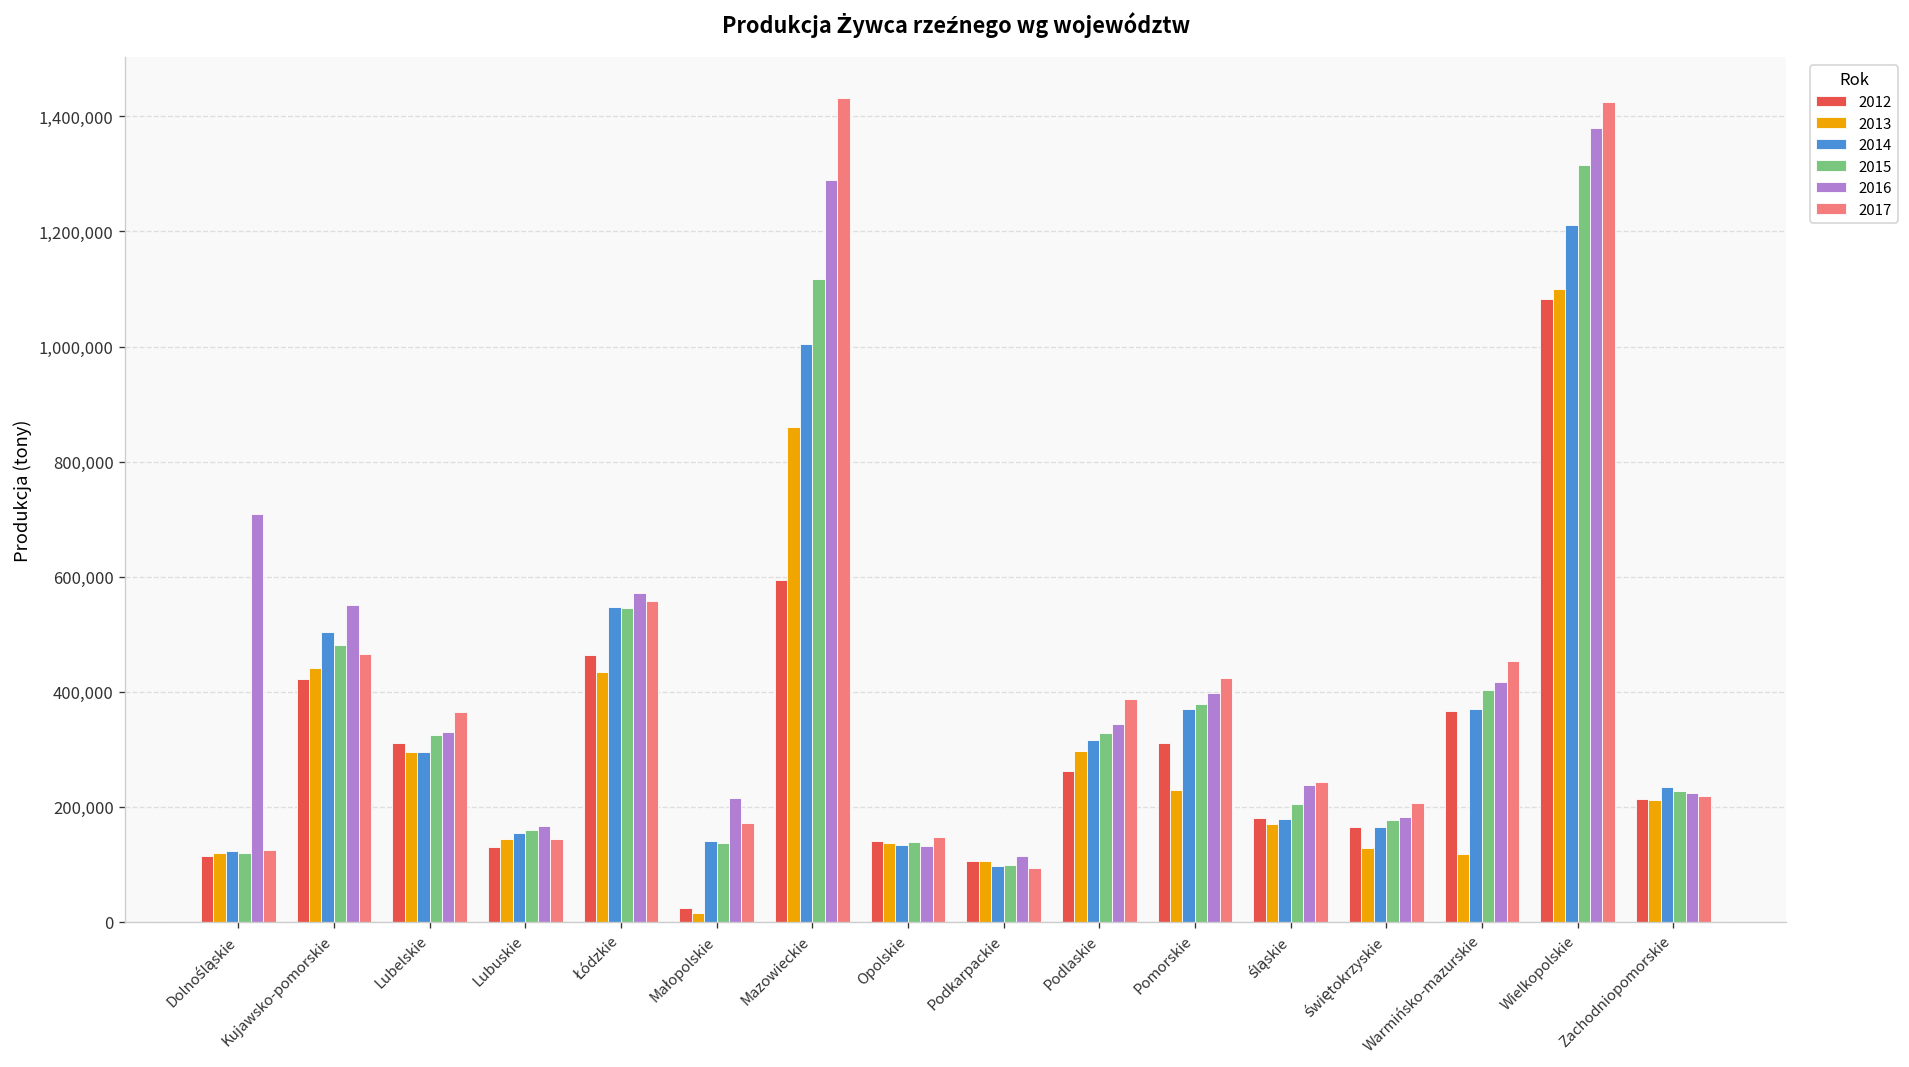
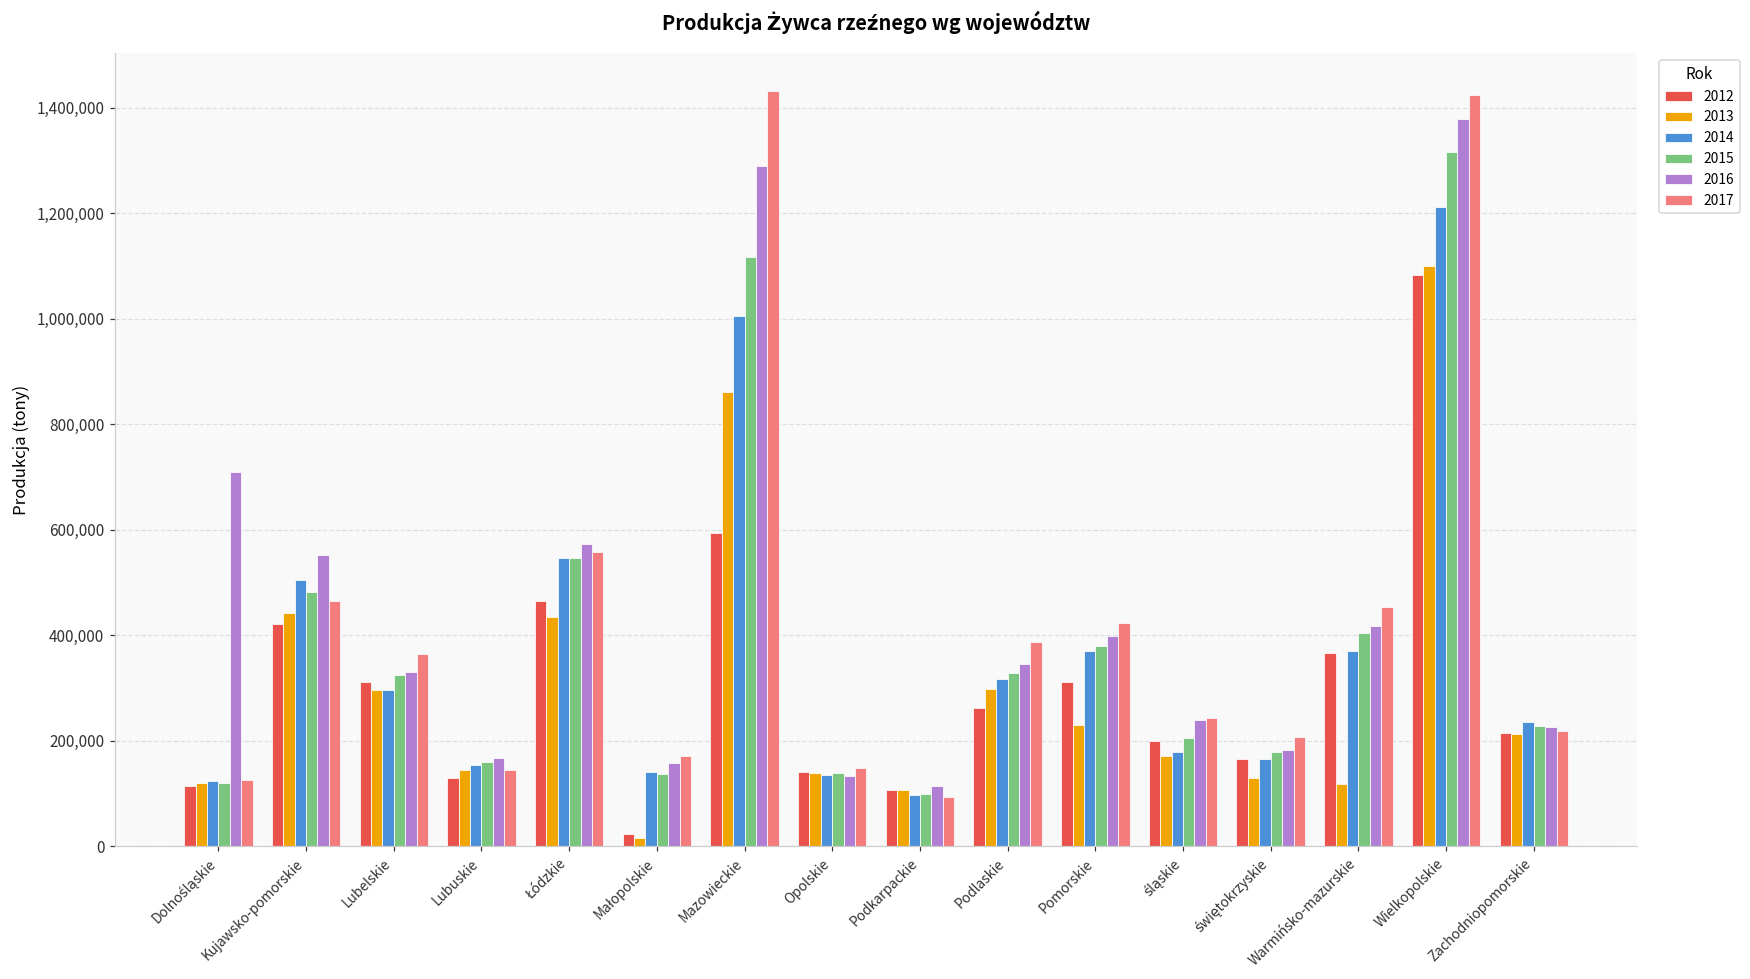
2016, Małopolskie: 220,000 -> 160,000
2012, śląskie: 180,000 -> 200,000
